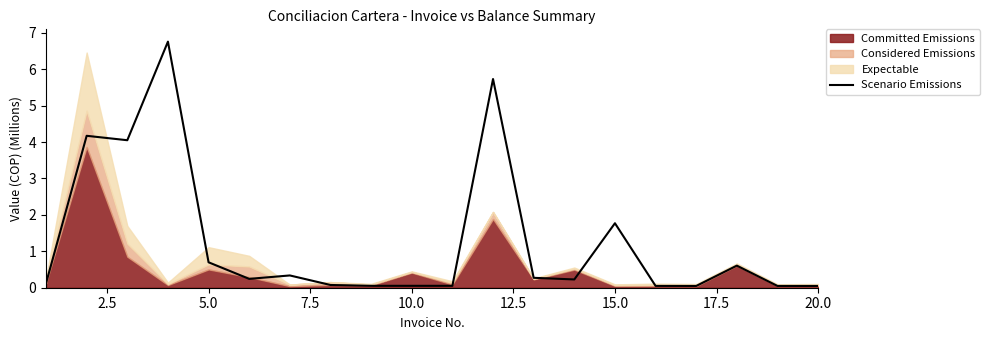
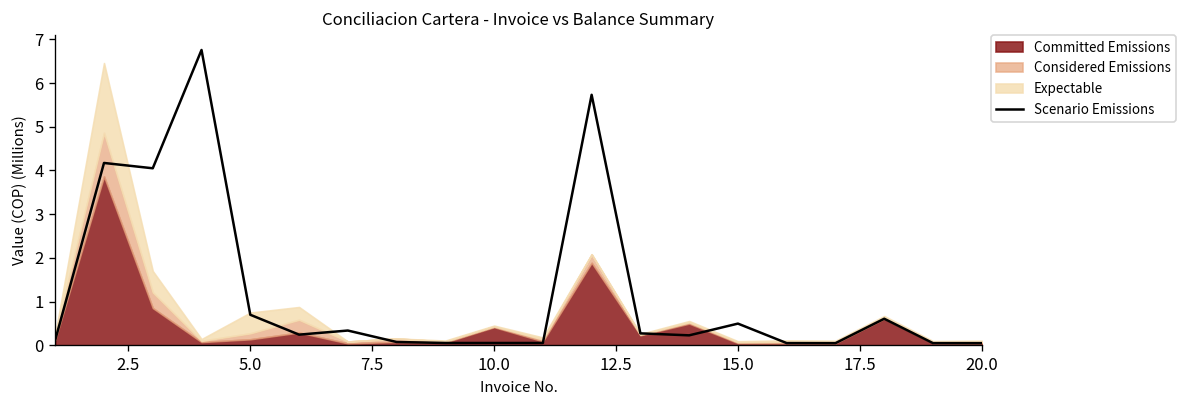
Committed Emissions, 5.0: 0.5 -> 0.1
Scenario Emissions, 15.0: 1.8 -> 0.5
